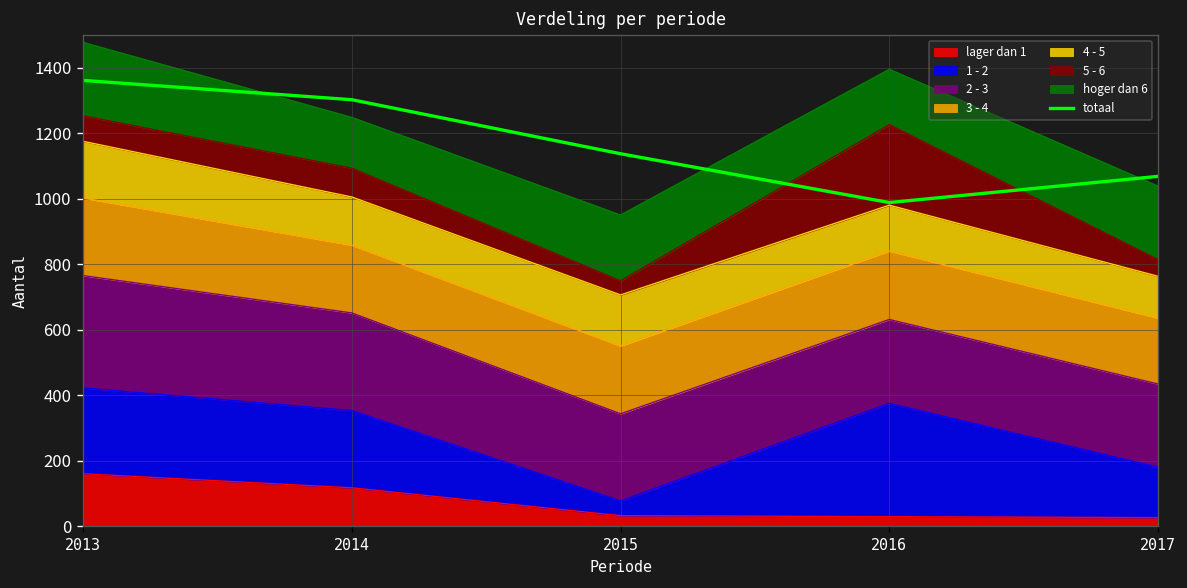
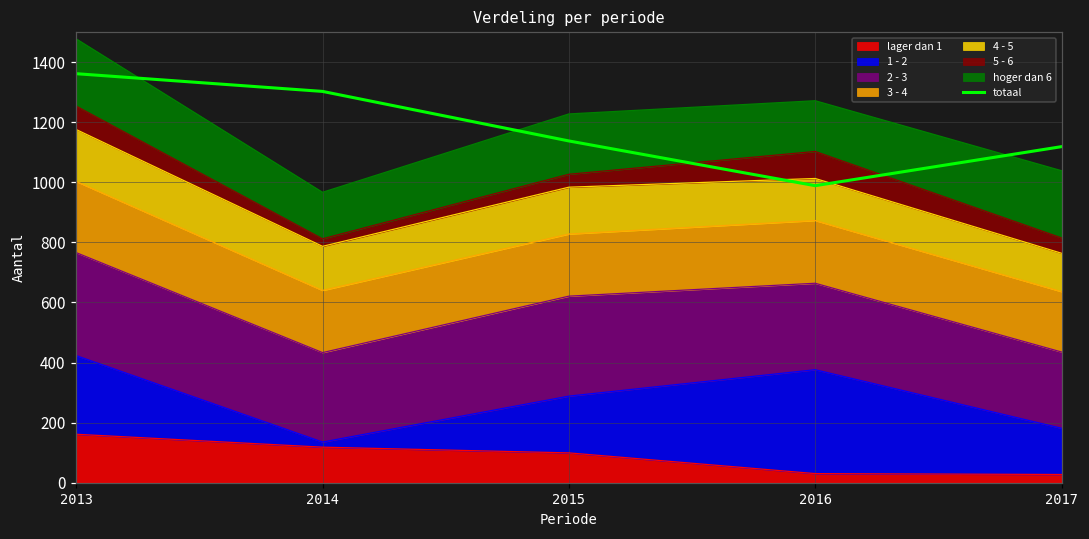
1 - 2, 2014: 240 -> 20
5 - 6, 2014: 90 -> 30
lager dan 1, 2015: 30 -> 100
1 - 2, 2015: 50 -> 190
2 - 3, 2015: 270 -> 330
2 - 3, 2016: 260 -> 290
5 - 6, 2016: 250 -> 90
totaal, 2017: 1070 -> 1120
